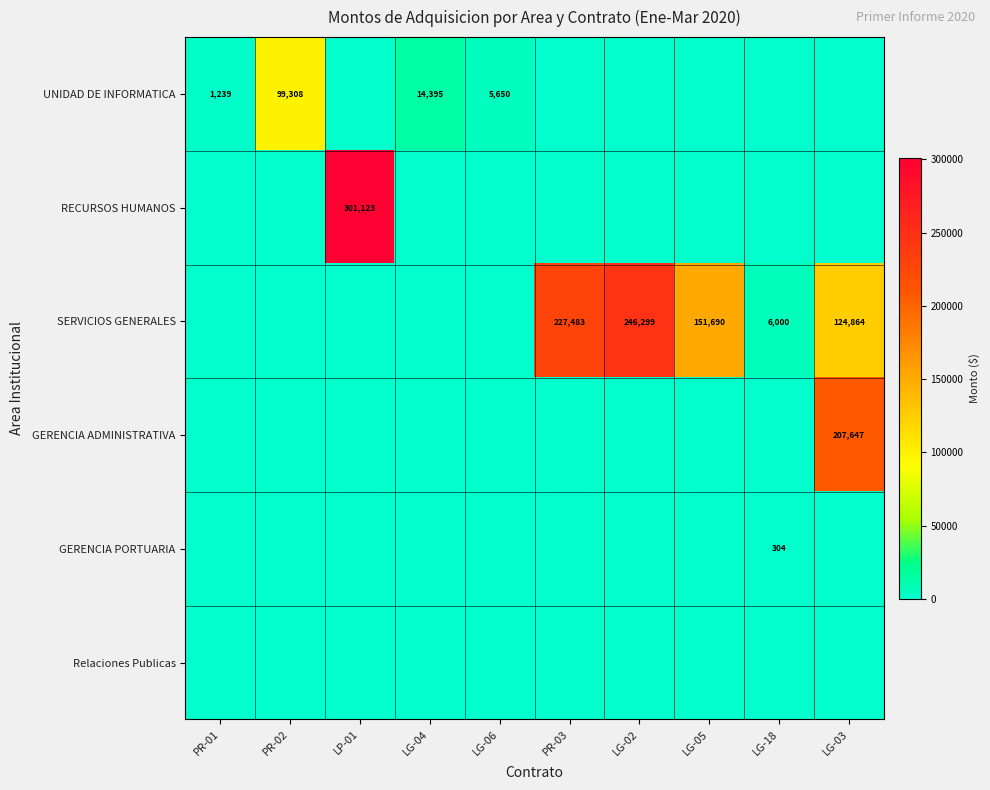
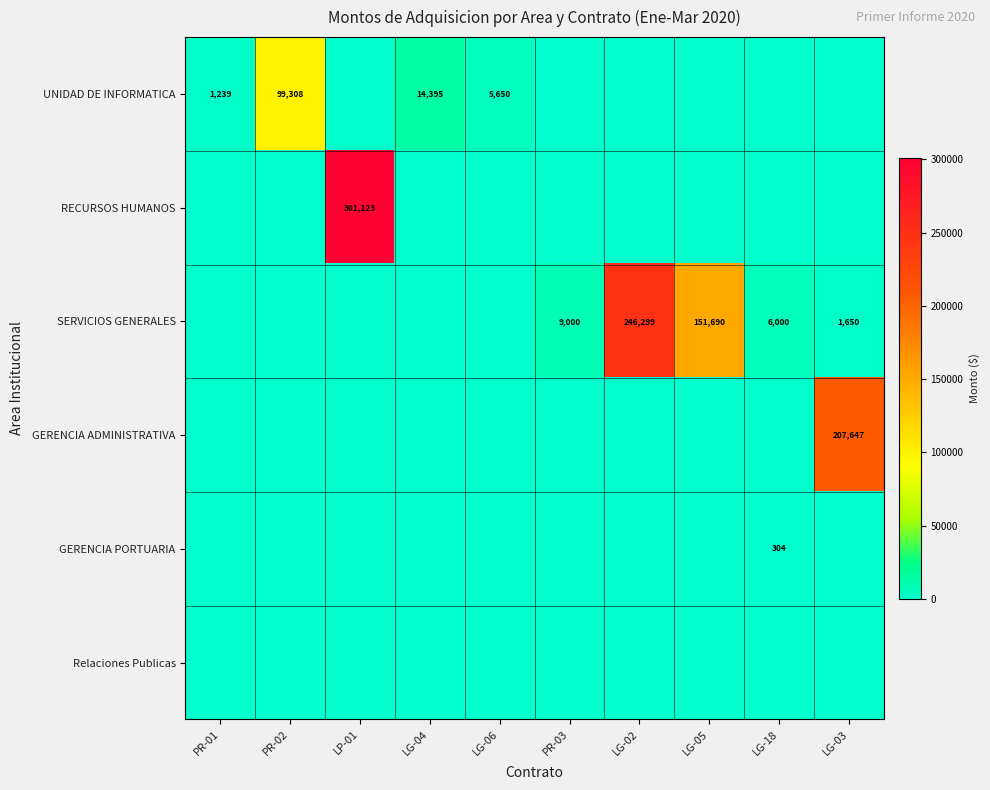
SERVICIOS GENERALES, PR-03: 227,483 -> 9,000
SERVICIOS GENERALES, LG-03: 124,864 -> 1,650
